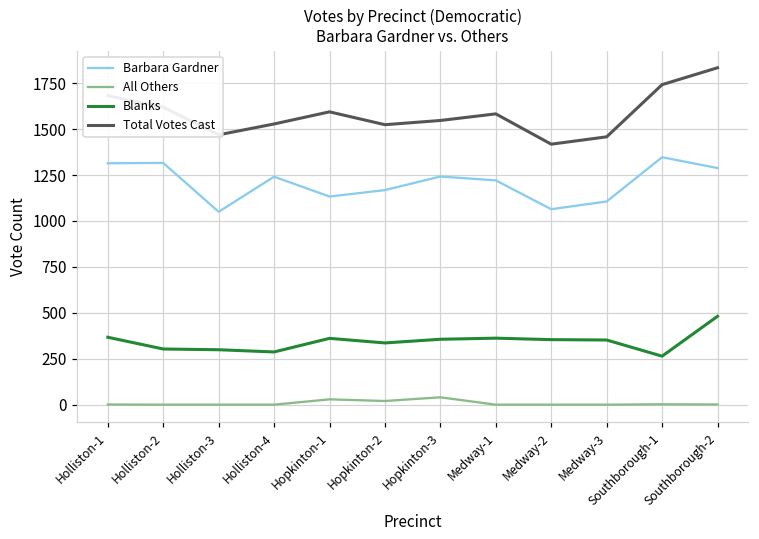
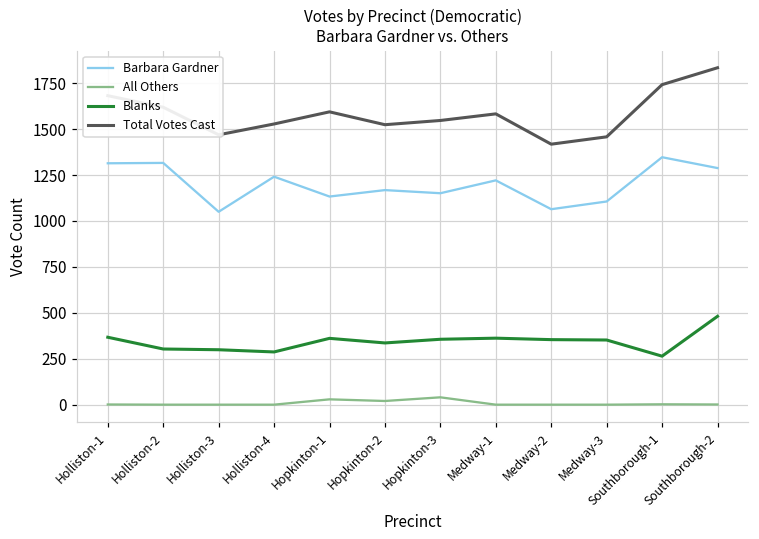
Barbara Gardner, Hopkinton-3: 1240 -> 1150
